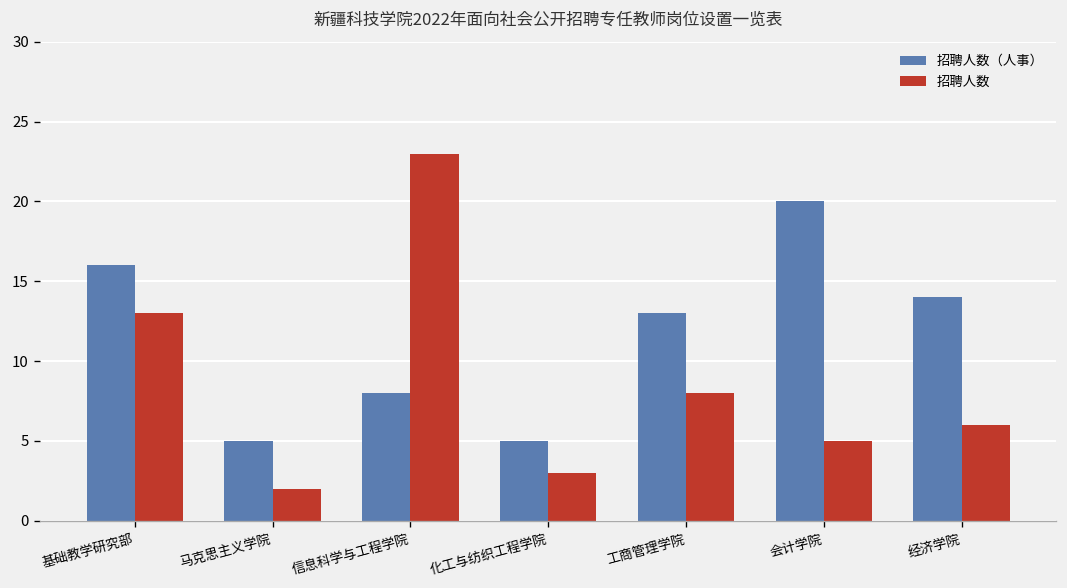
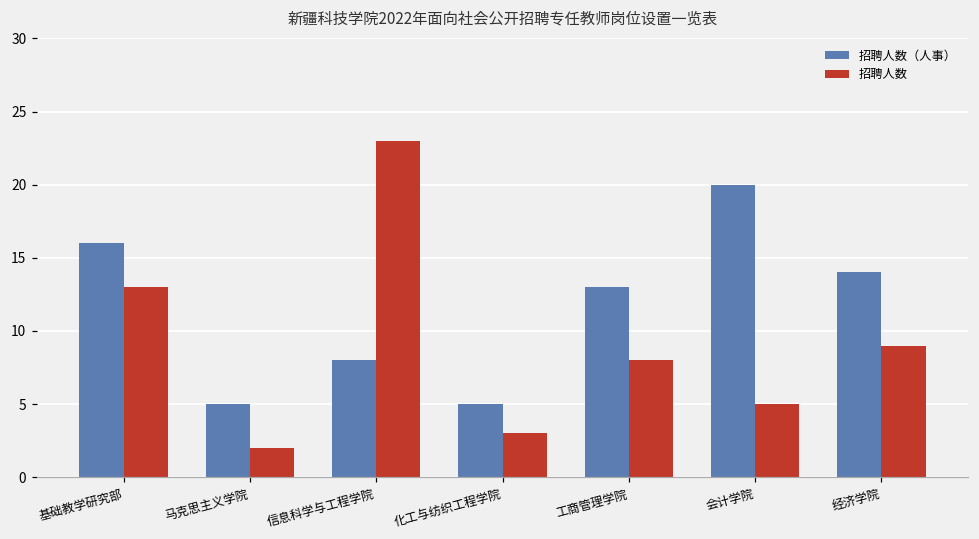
招聘人数, 经济学院: 6 -> 9
